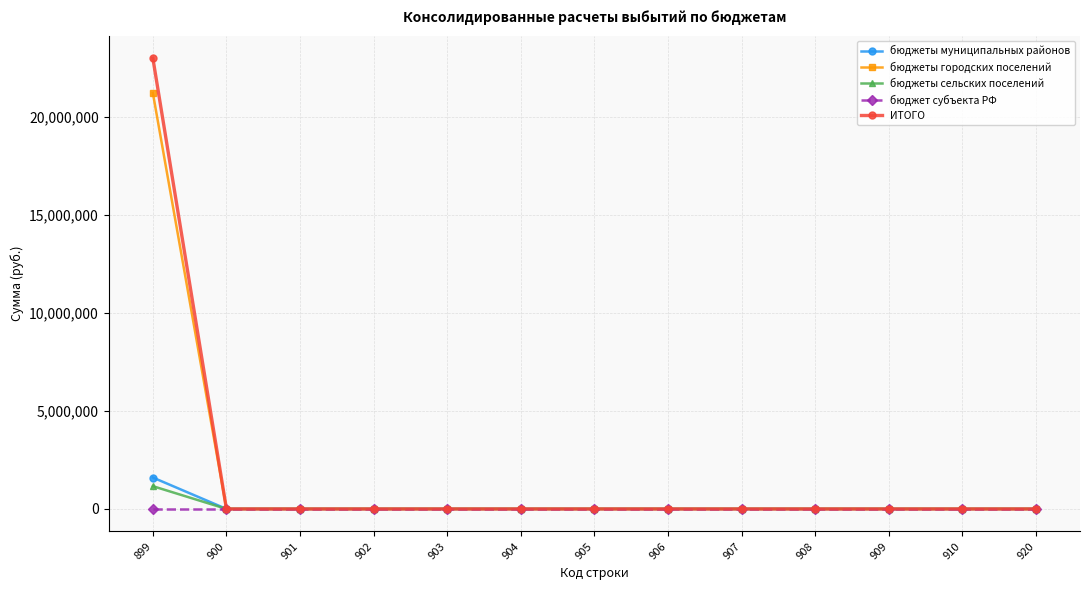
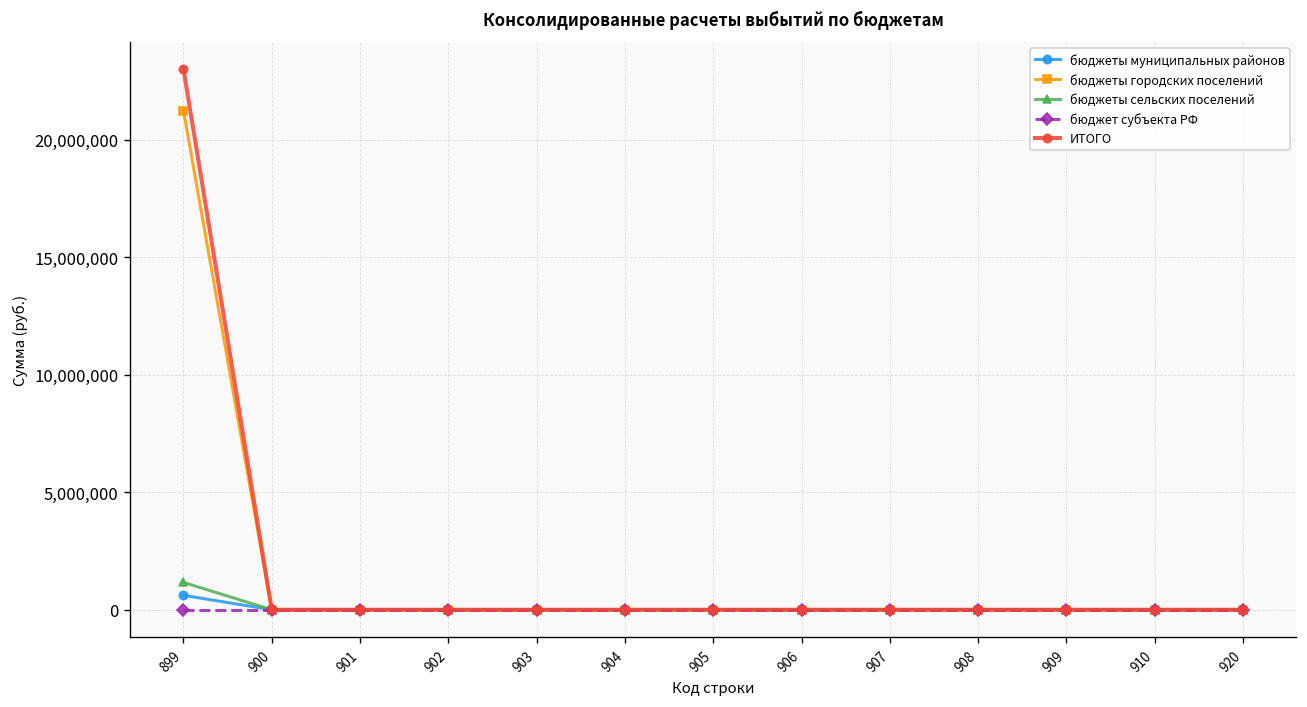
бюджеты муниципальных районов, 899: 1,600,000 -> 600,000
